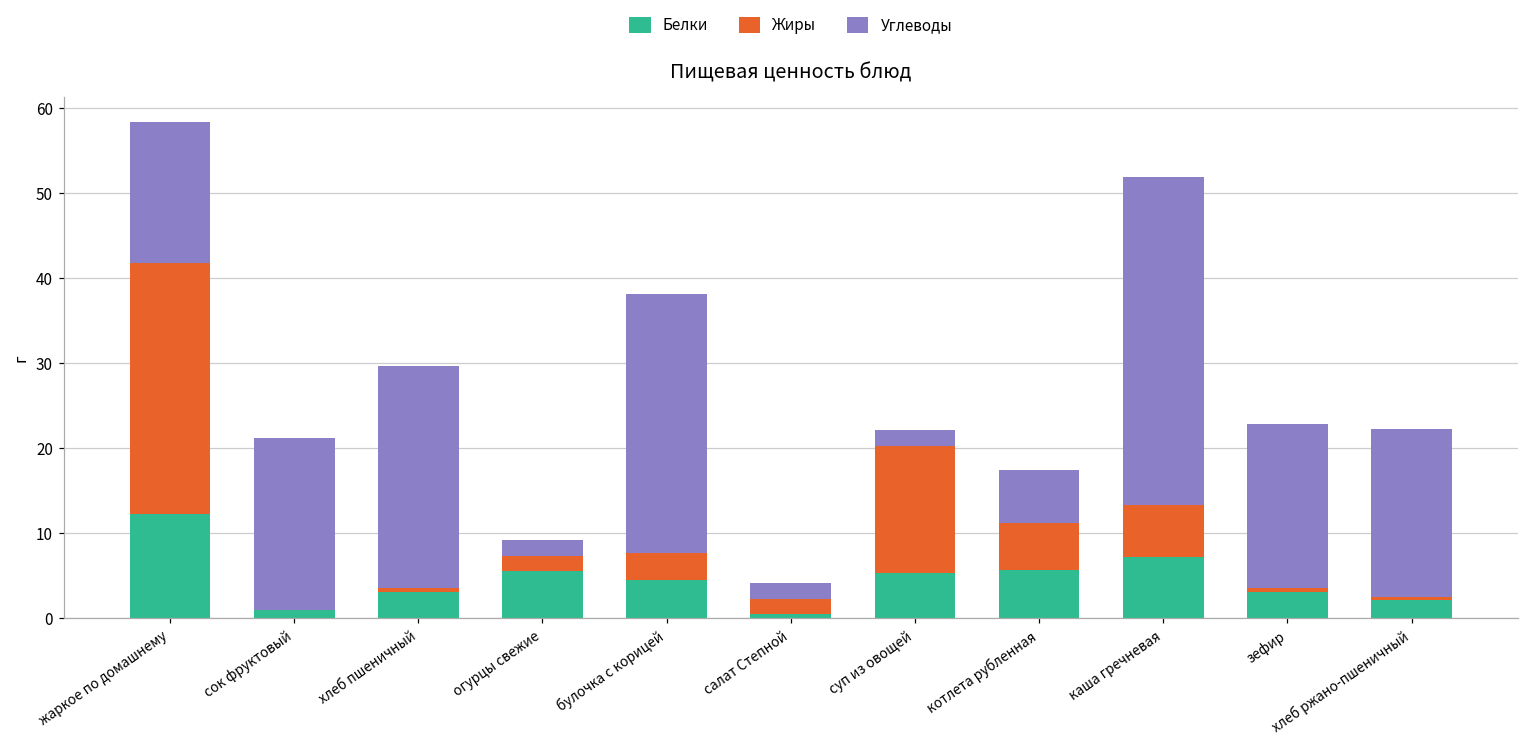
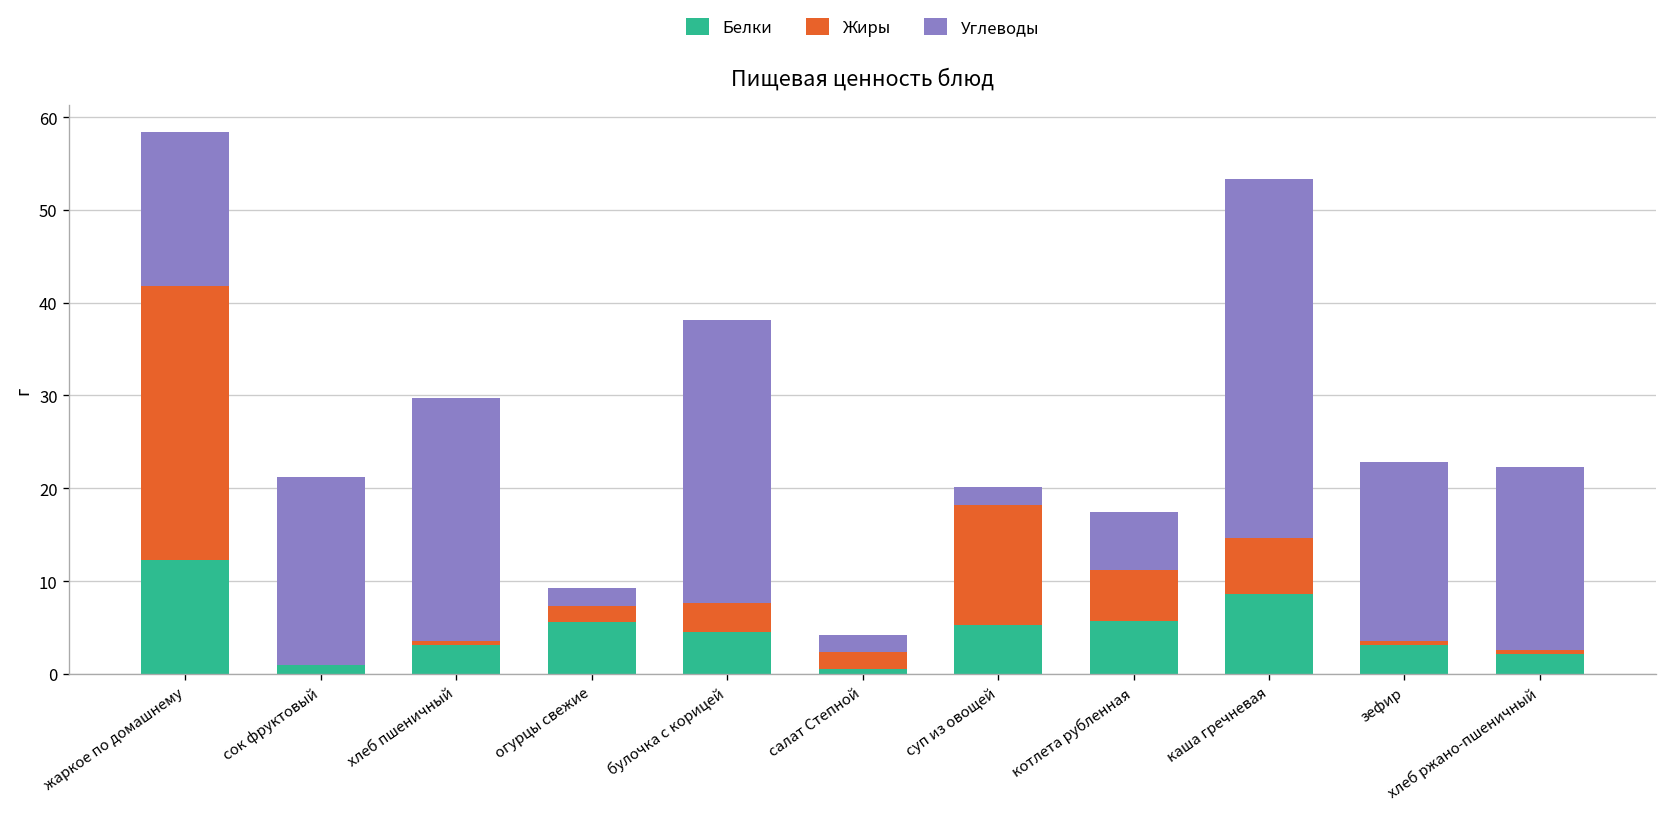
Жиры, суп из овощей: 15 -> 13
Белки, каша гречневая: 7 -> 9
